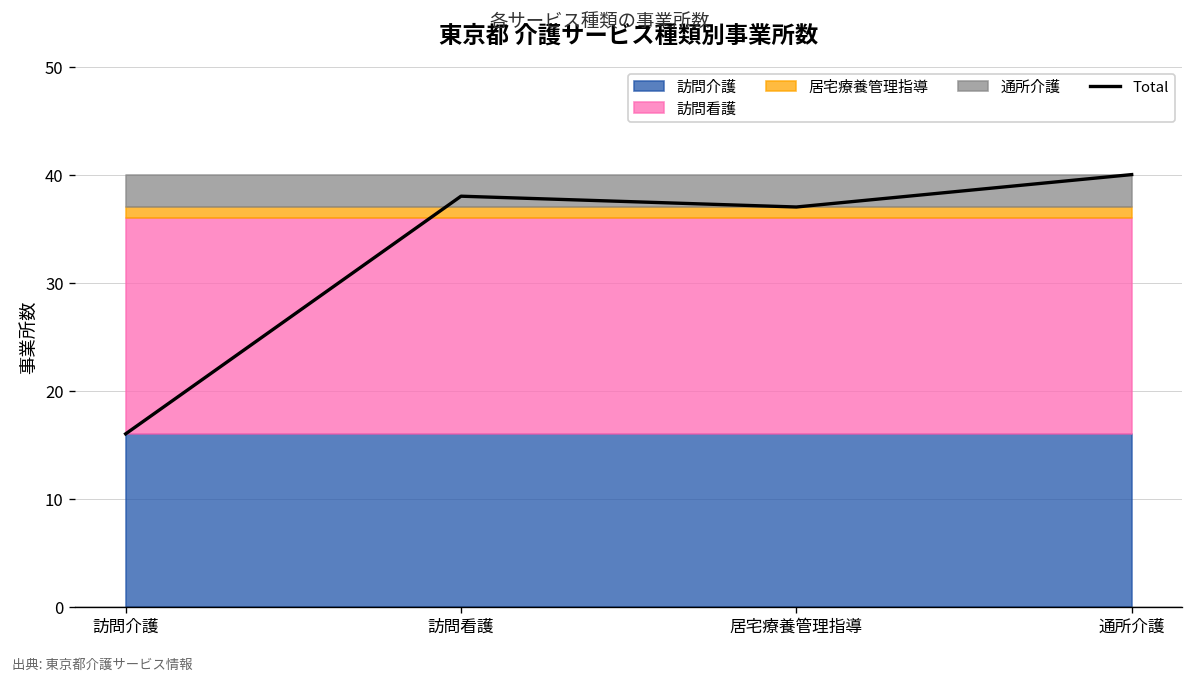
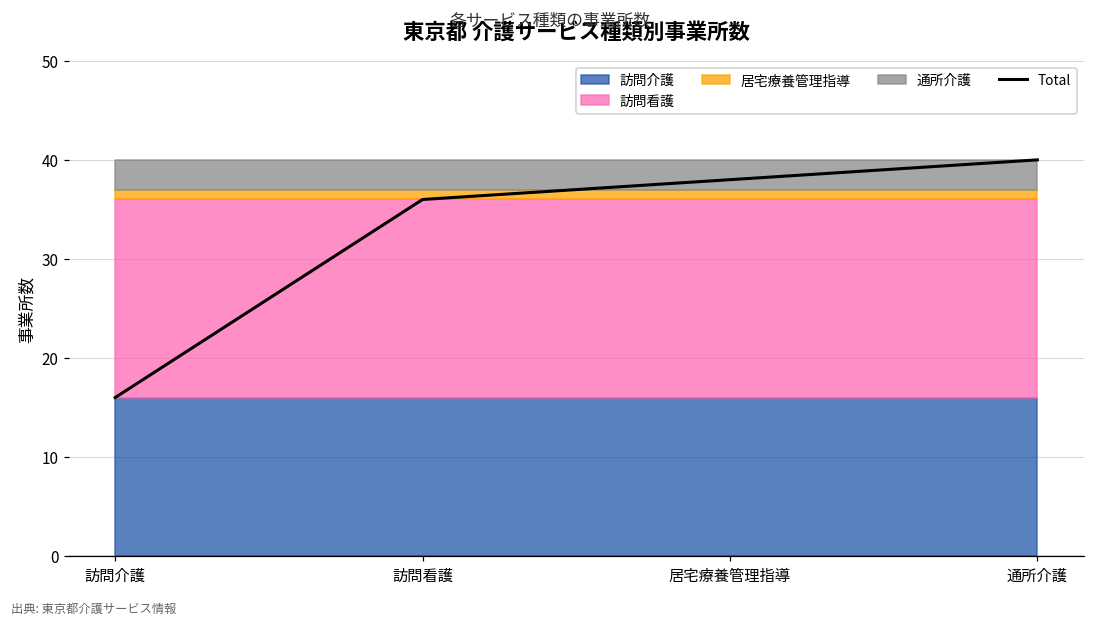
Total, 訪問看護: 38 -> 36
Total, 居宅療養管理指導: 37 -> 38
